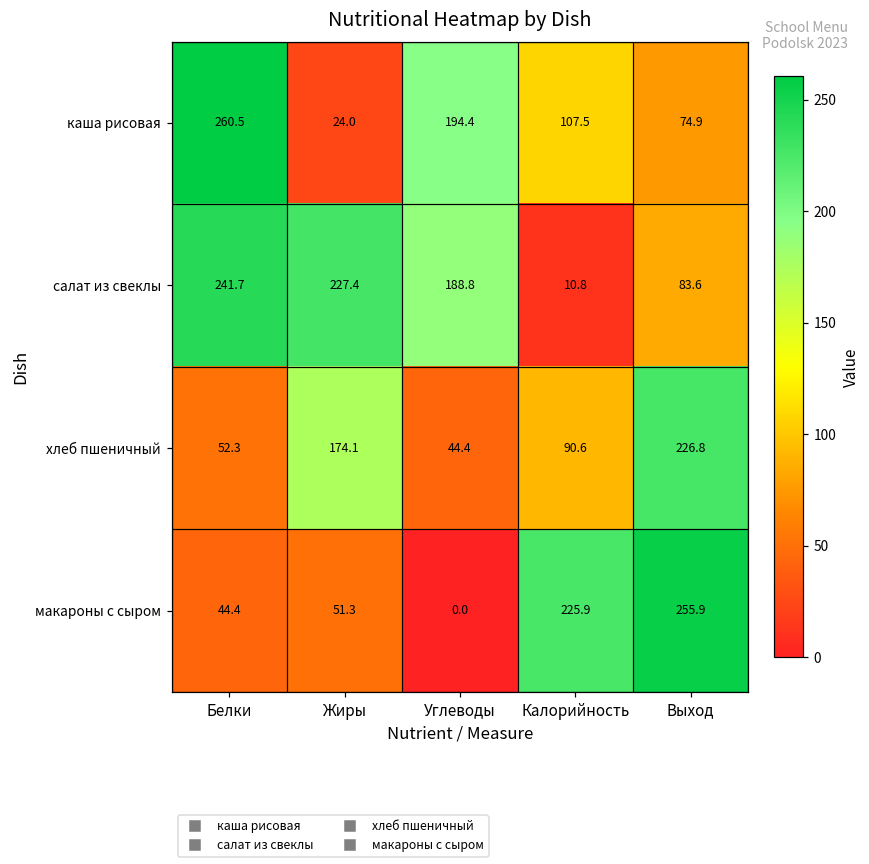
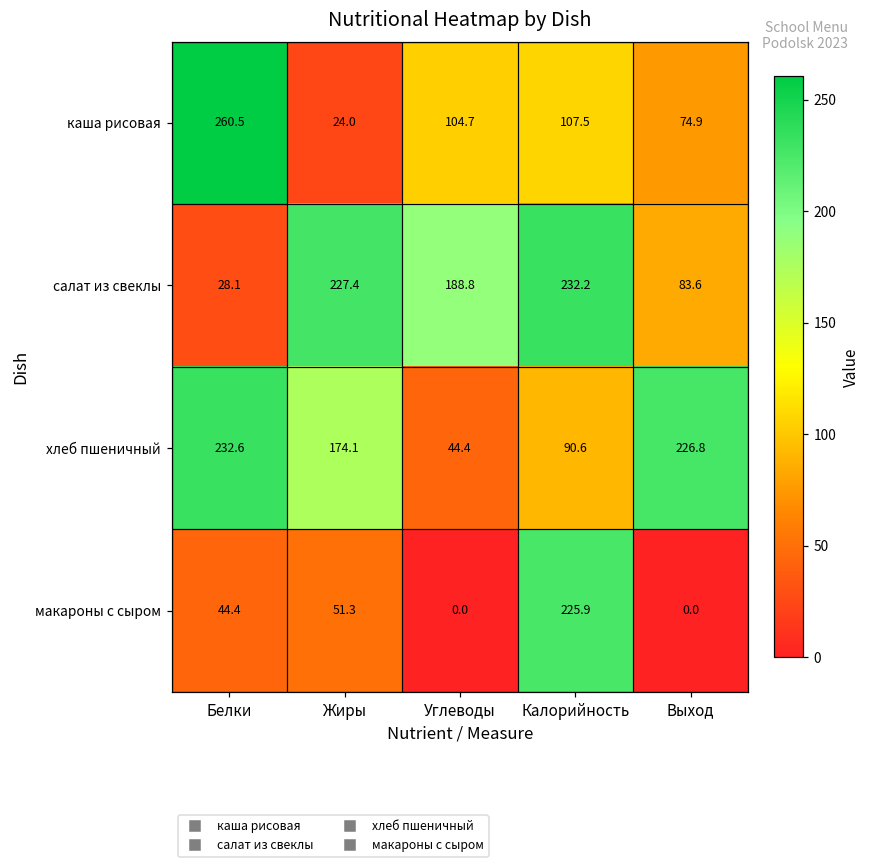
каша рисовая, Углеводы: 194.4 -> 104.7
салат из свеклы, Белки: 241.7 -> 28.1
салат из свеклы, Калорийность: 10.8 -> 232.2
хлеб пшеничный, Белки: 52.3 -> 232.6
макароны с сыром, Выход: 255.9 -> 0.0
